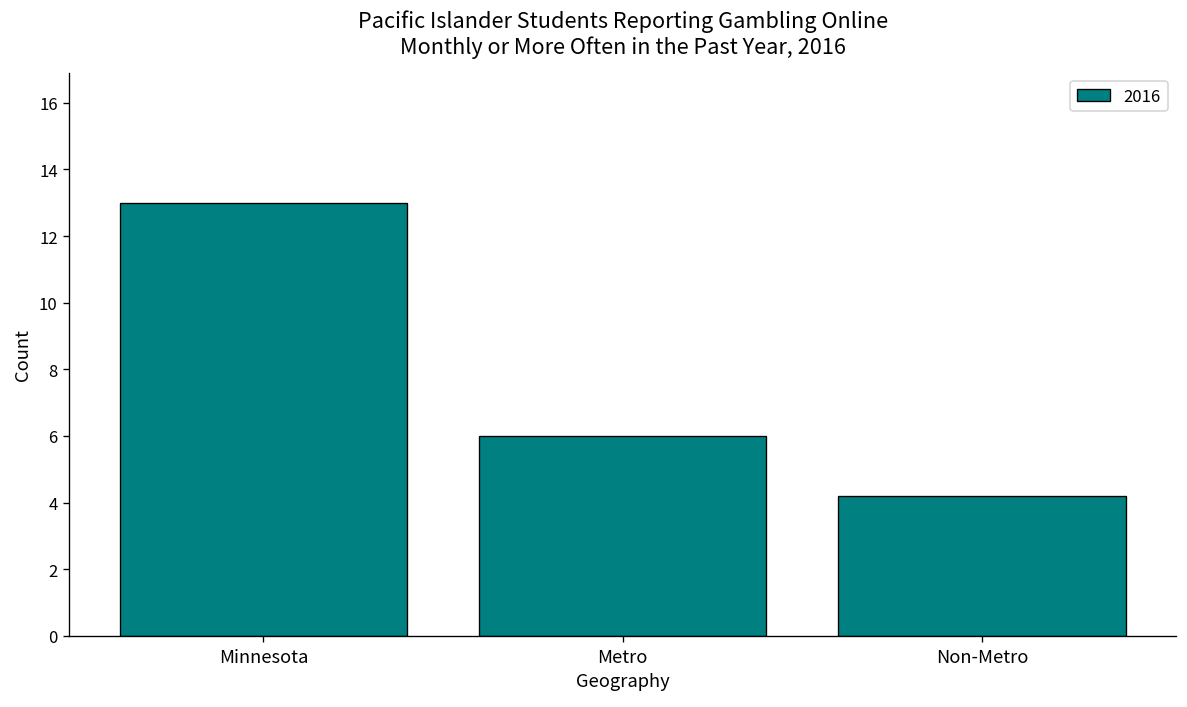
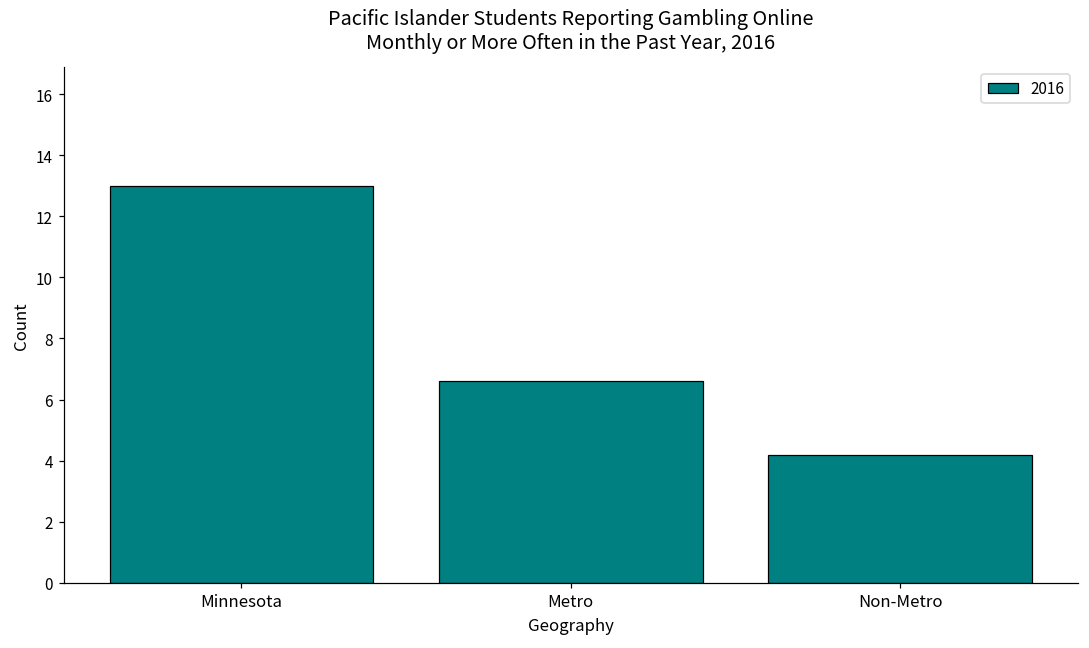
Metro: 6.0 -> 6.6
